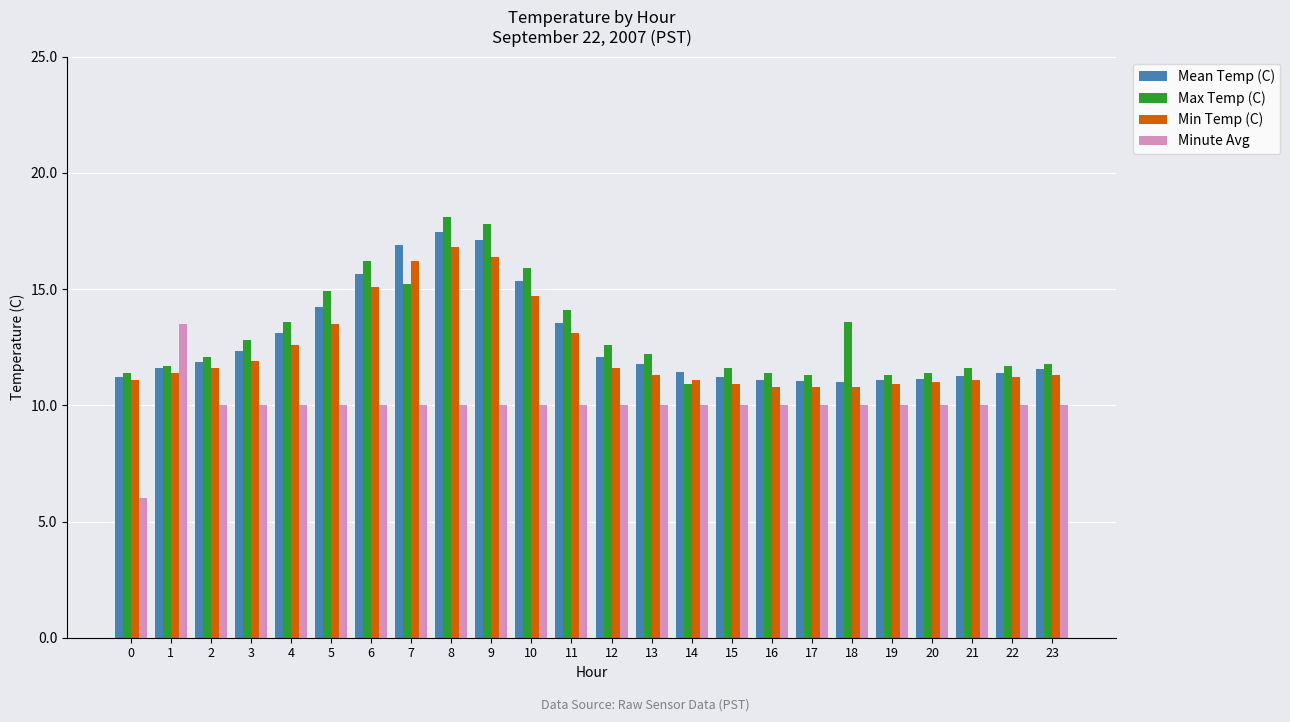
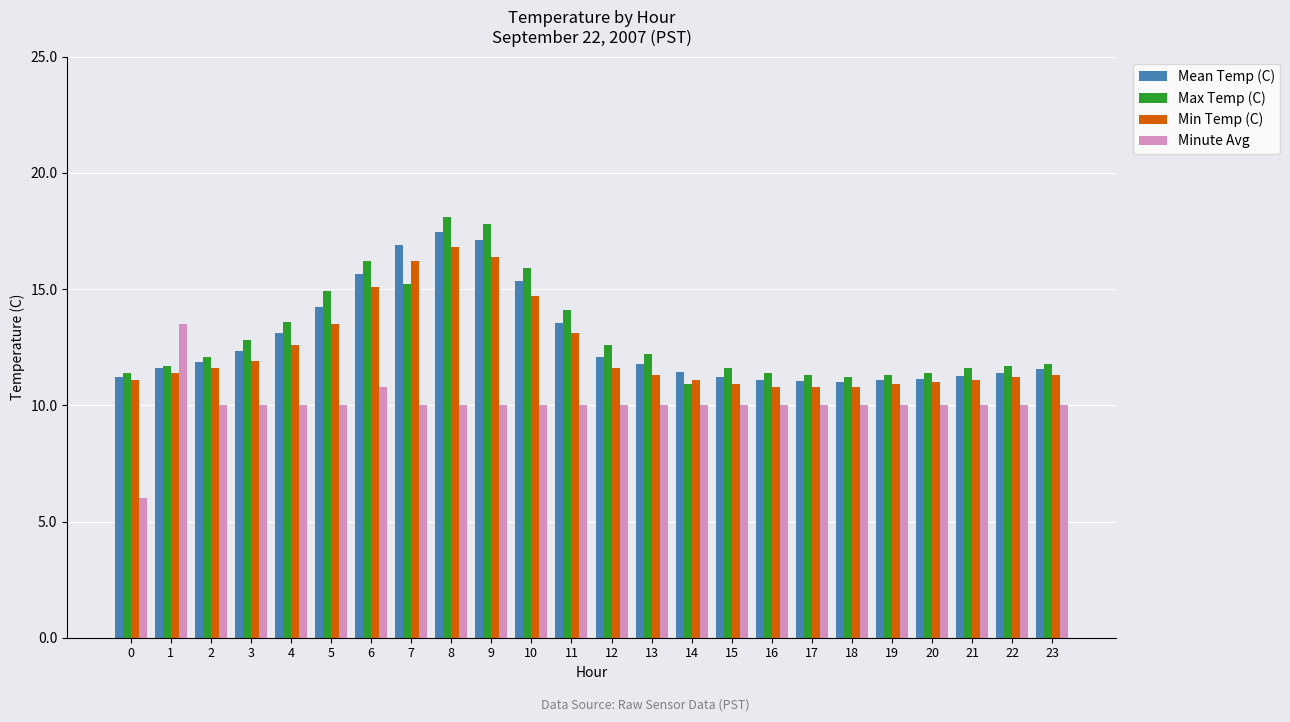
Minute Avg, 6: 10.0 -> 10.8
Max Temp (C), 18: 13.6 -> 11.2
